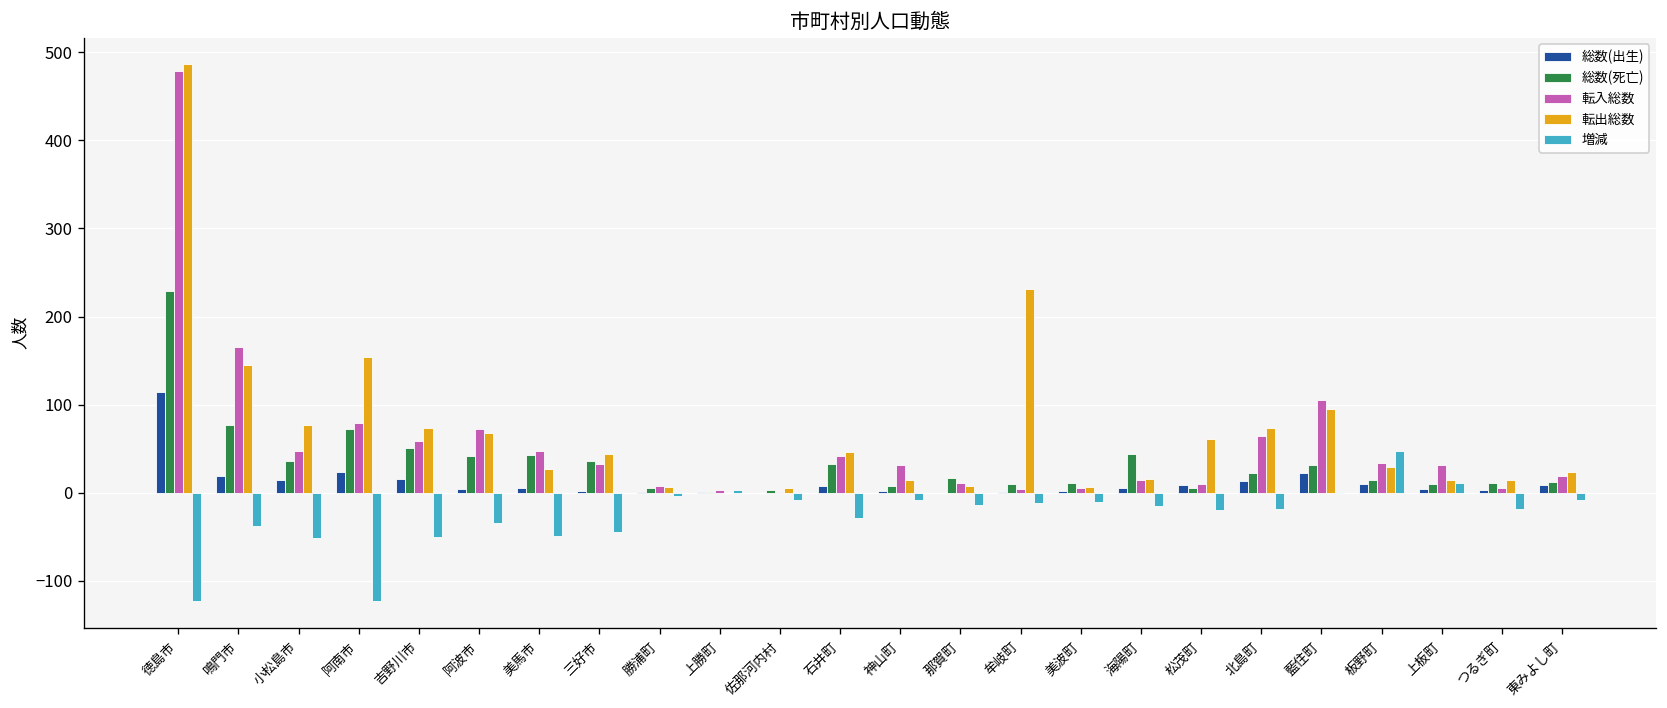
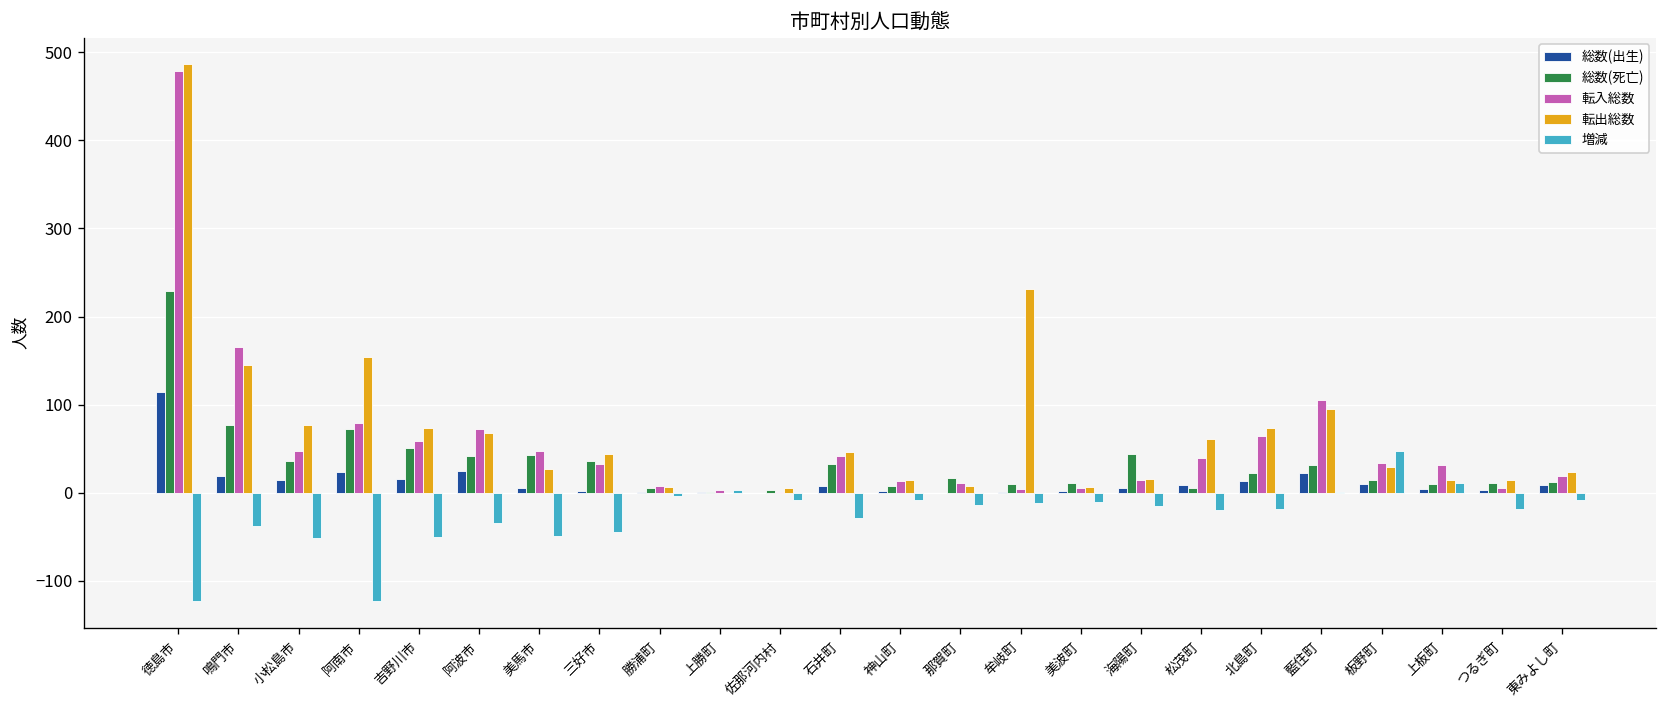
総数(出生), 阿波市: 0 -> 30
転入総数, 神山町: 30 -> 10
転入総数, 松茂町: 10 -> 40
